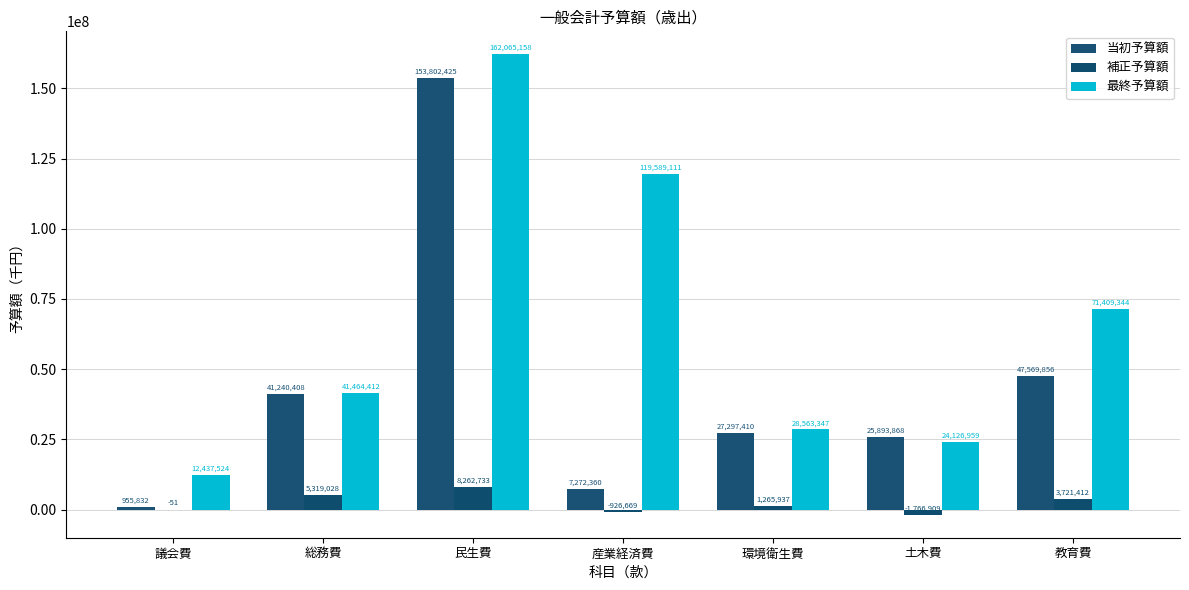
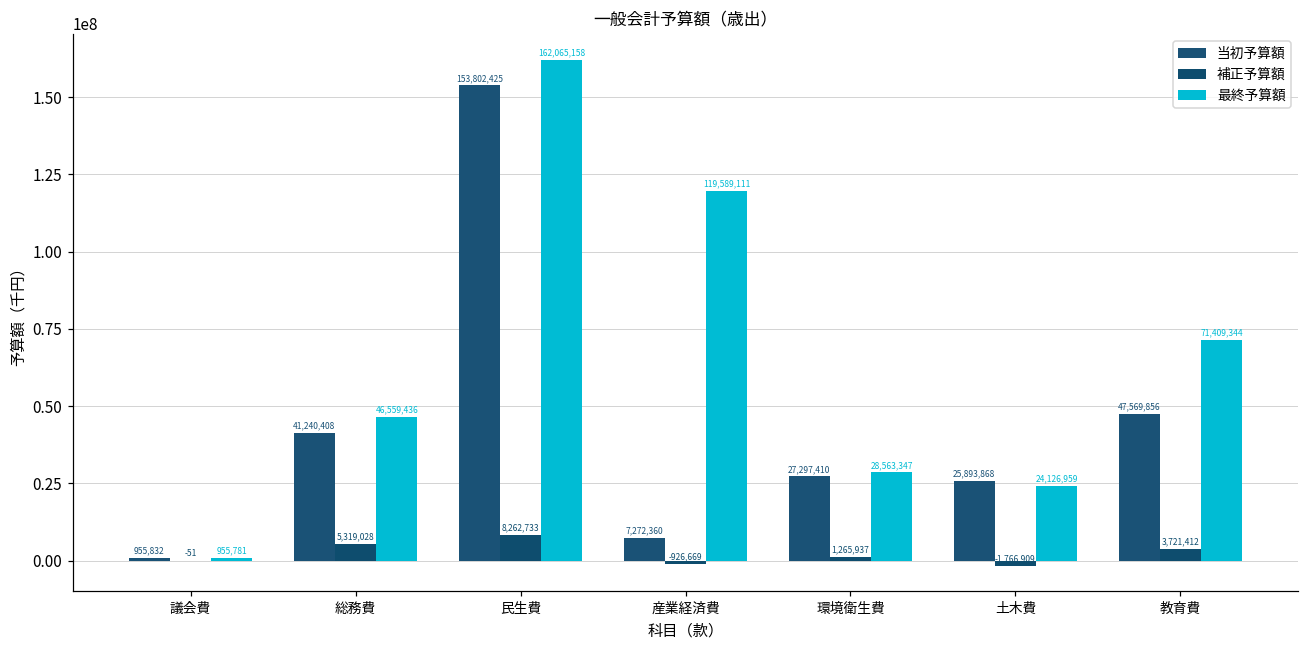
最終予算額, 議会費: 12,437,524 -> 955,781
最終予算額, 総務費: 41,464,412 -> 46,559,436
